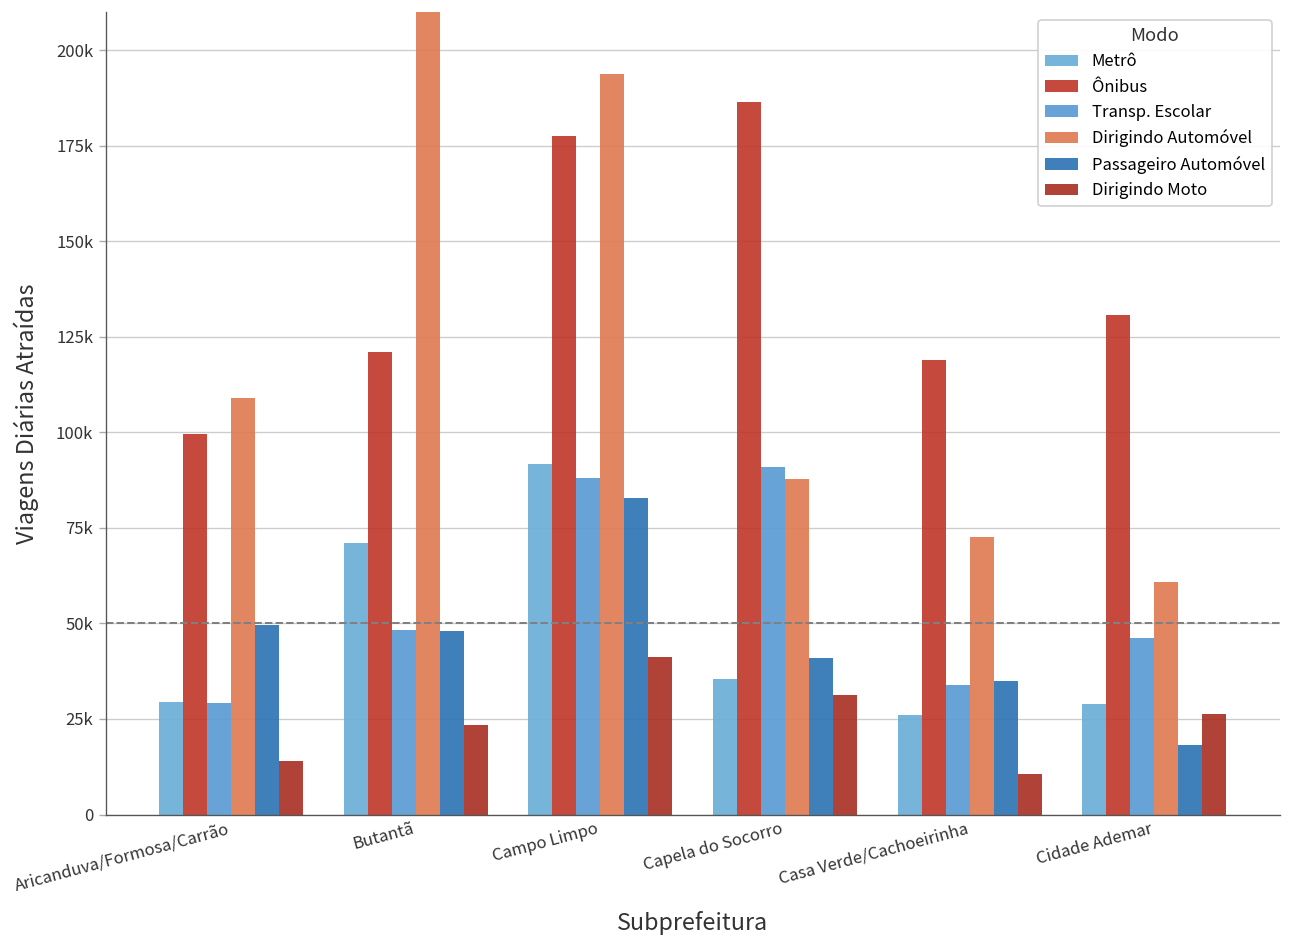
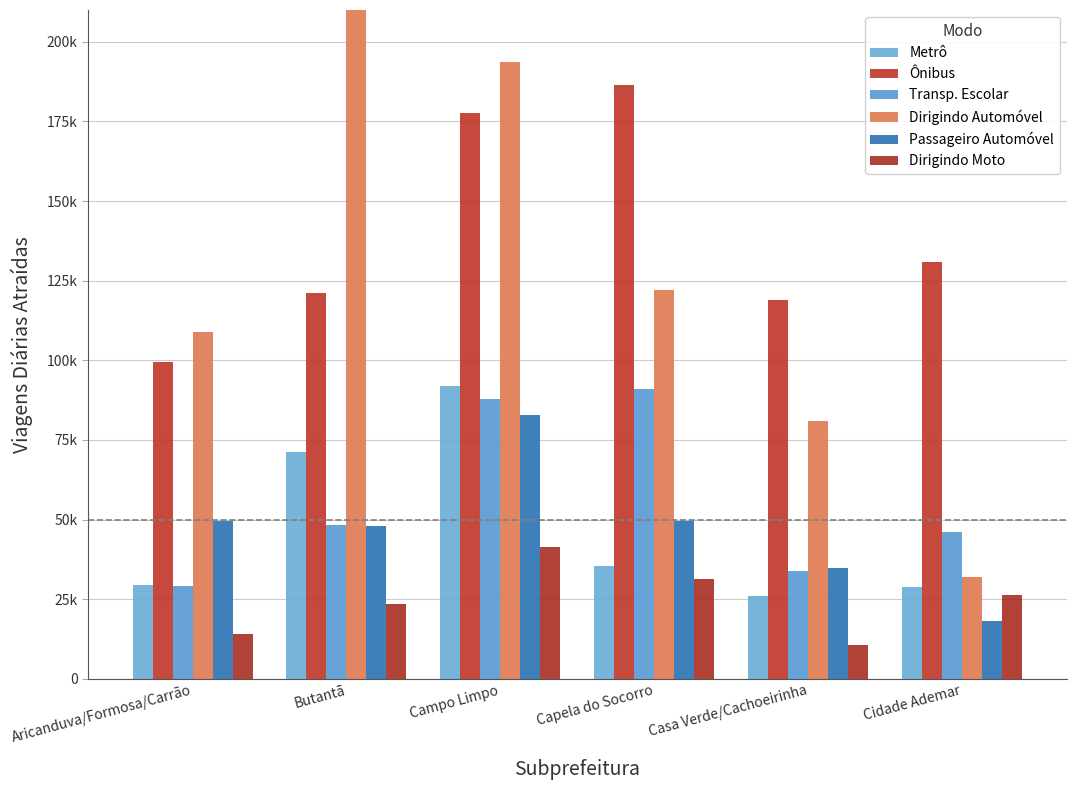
Dirigindo Automóvel, Capela do Socorro: 88000 -> 122000
Passageiro Automóvel, Capela do Socorro: 41000 -> 49000
Dirigindo Automóvel, Casa Verde/Cachoeirinha: 73000 -> 81000
Dirigindo Automóvel, Cidade Ademar: 61000 -> 32000
